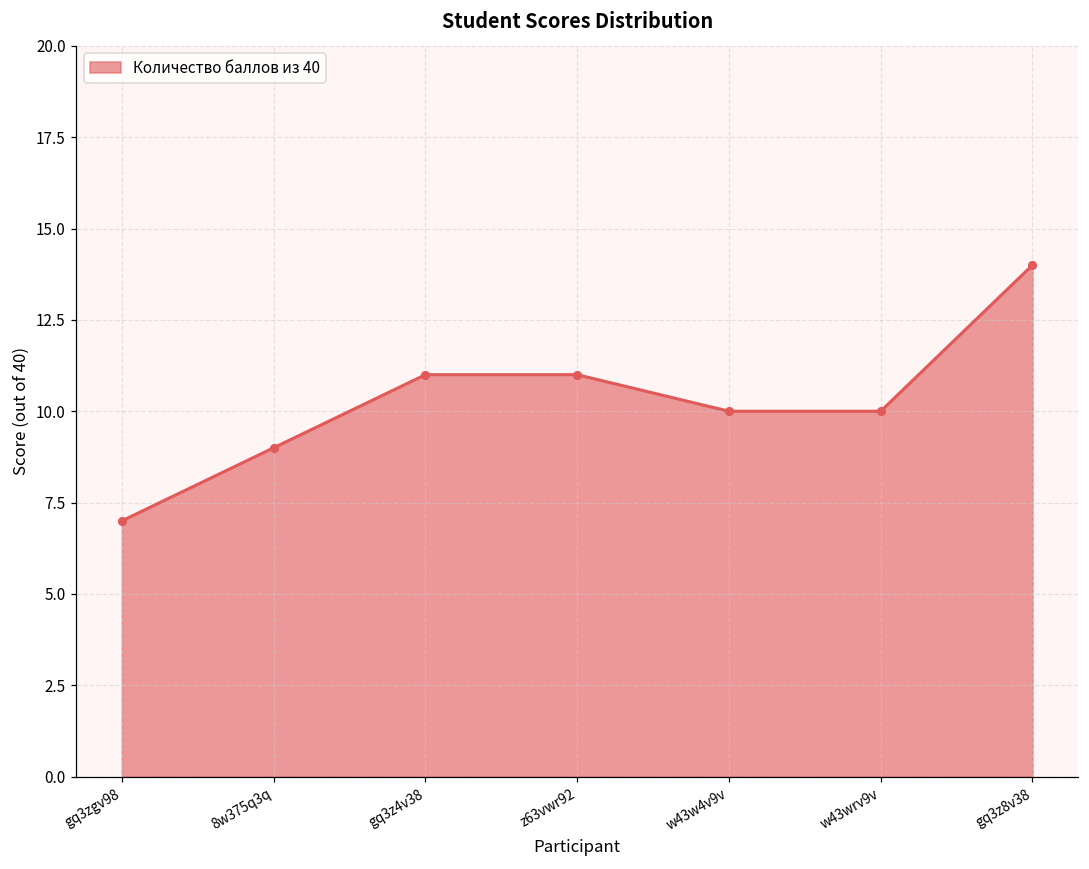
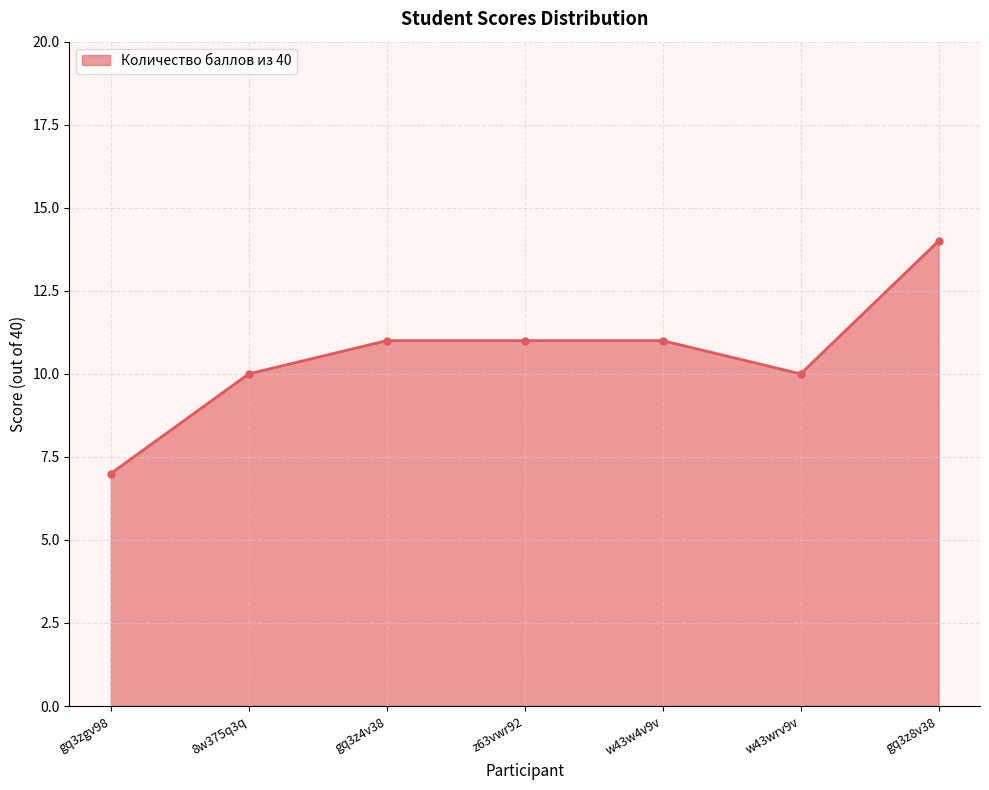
8w375q3q: 9 -> 10
w43w4v9v: 10 -> 11
